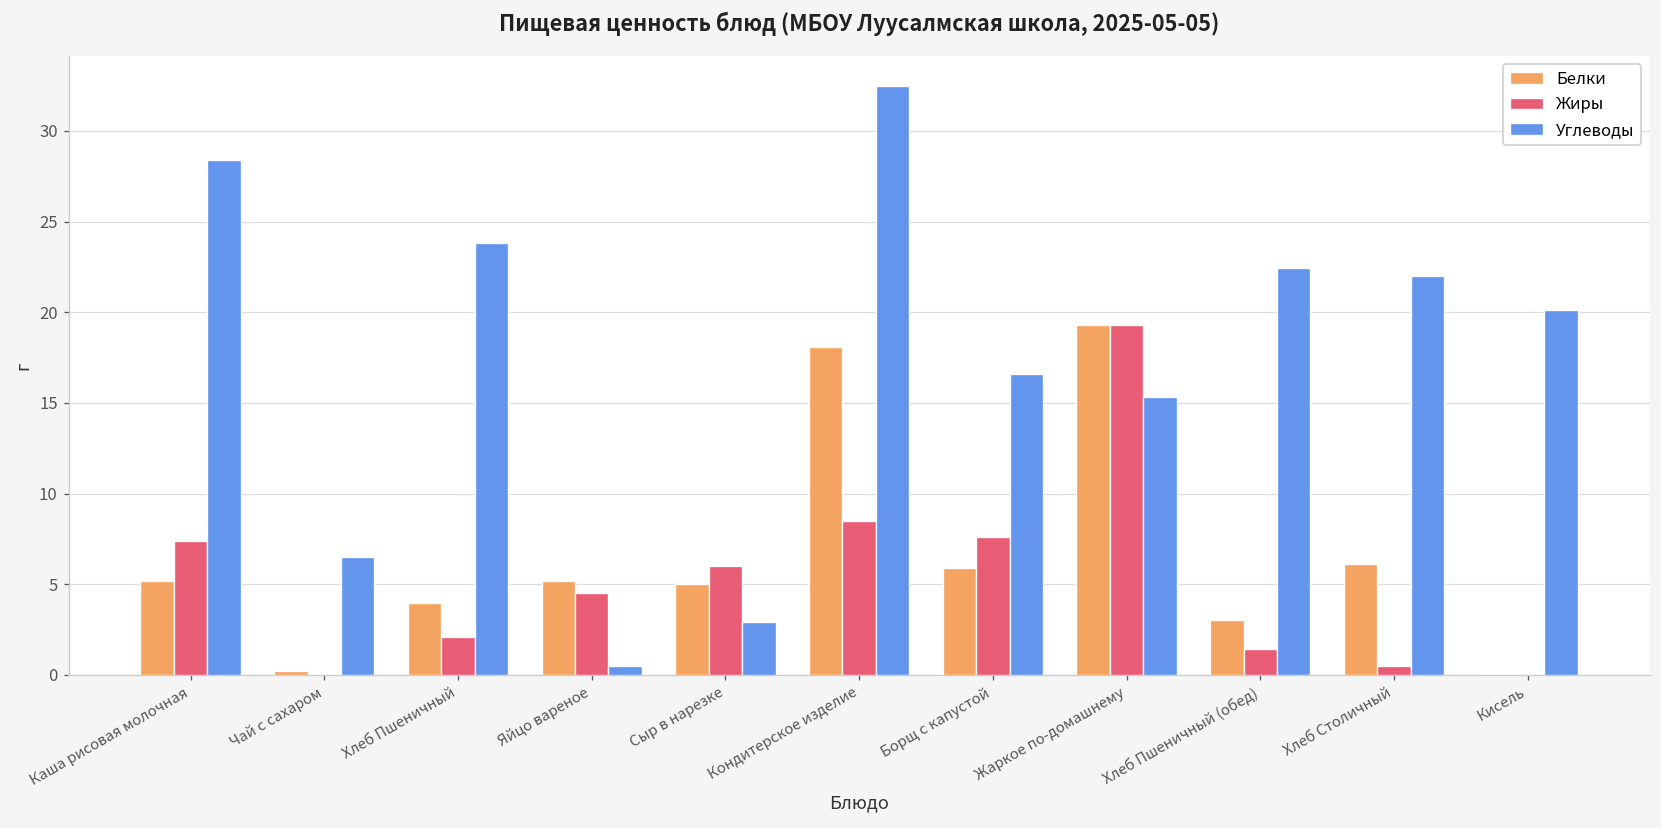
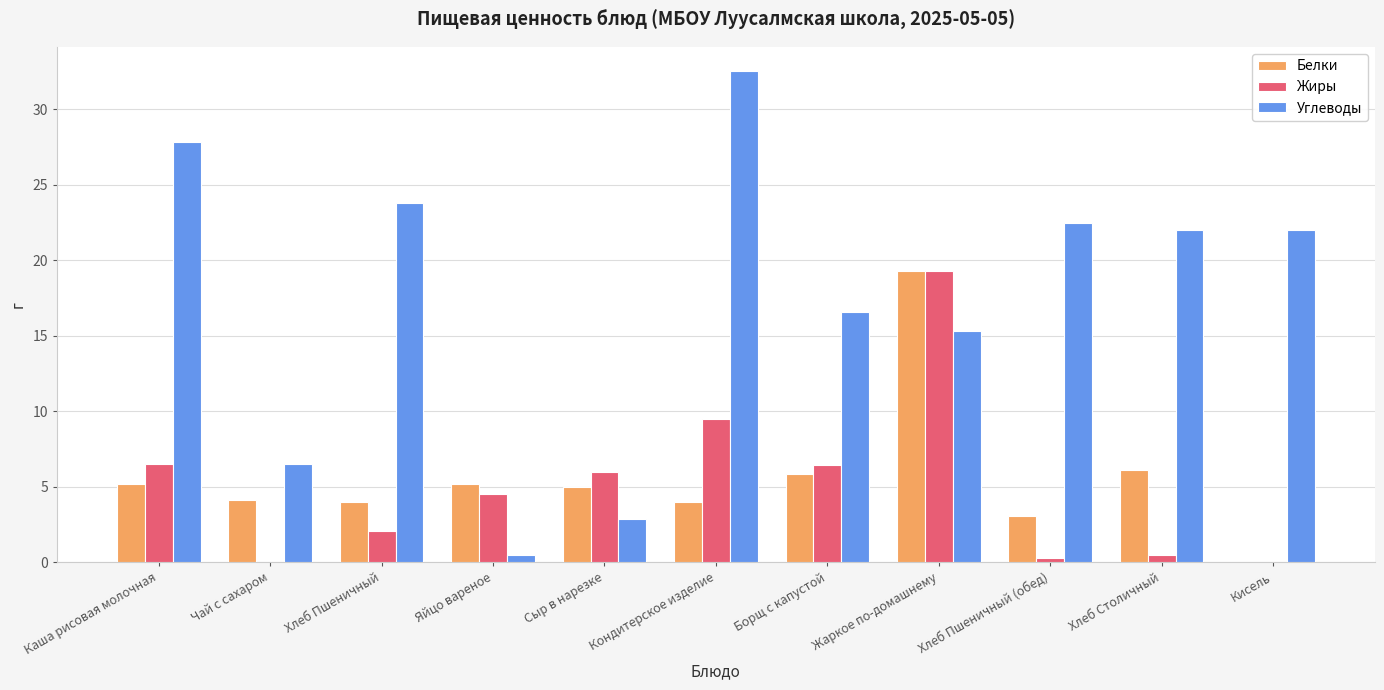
Жиры, Каша рисовая молочная: 7.4 -> 6.5
Углеводы, Каша рисовая молочная: 28.4 -> 27.8
Белки, Чай с сахаром: 0.2 -> 4.1
Белки, Кондитерское изделие: 18.1 -> 4.0
Жиры, Кондитерское изделие: 8.5 -> 9.5
Жиры, Борщ с капустой: 7.6 -> 6.4
Жиры, Хлеб Пшеничный (обед): 1.5 -> 0.3
Углеводы, Кисель: 20.1 -> 22.0
